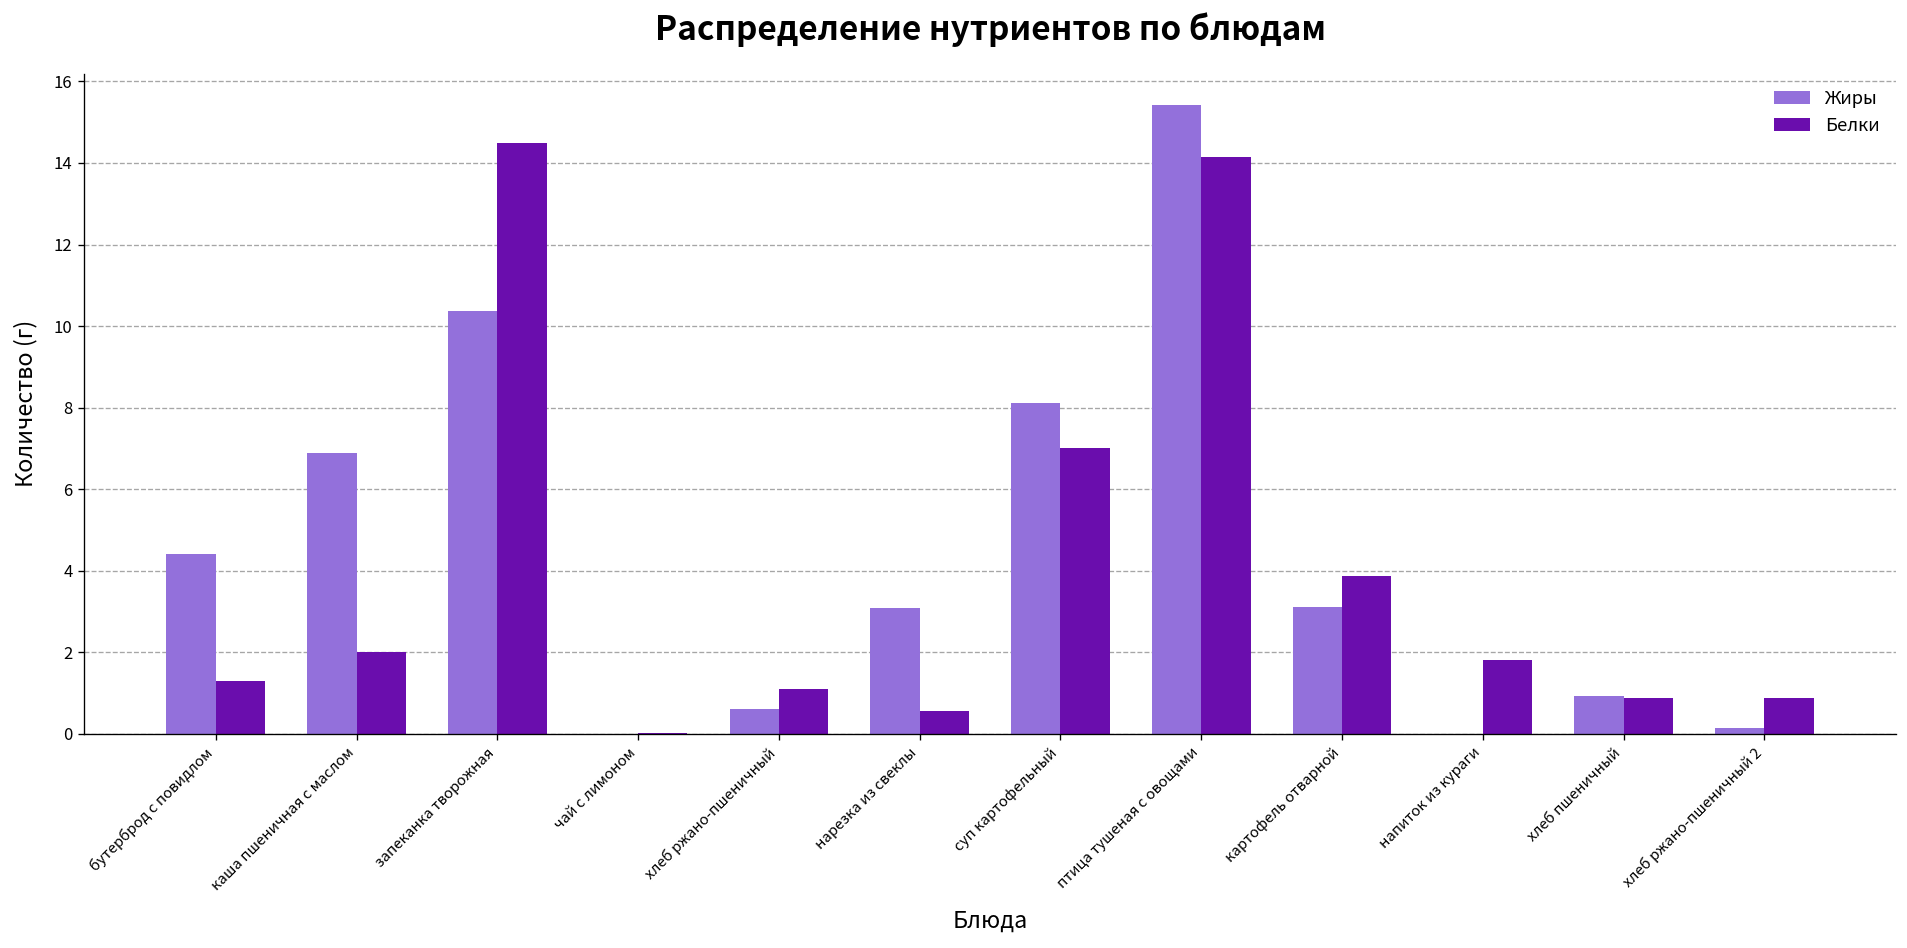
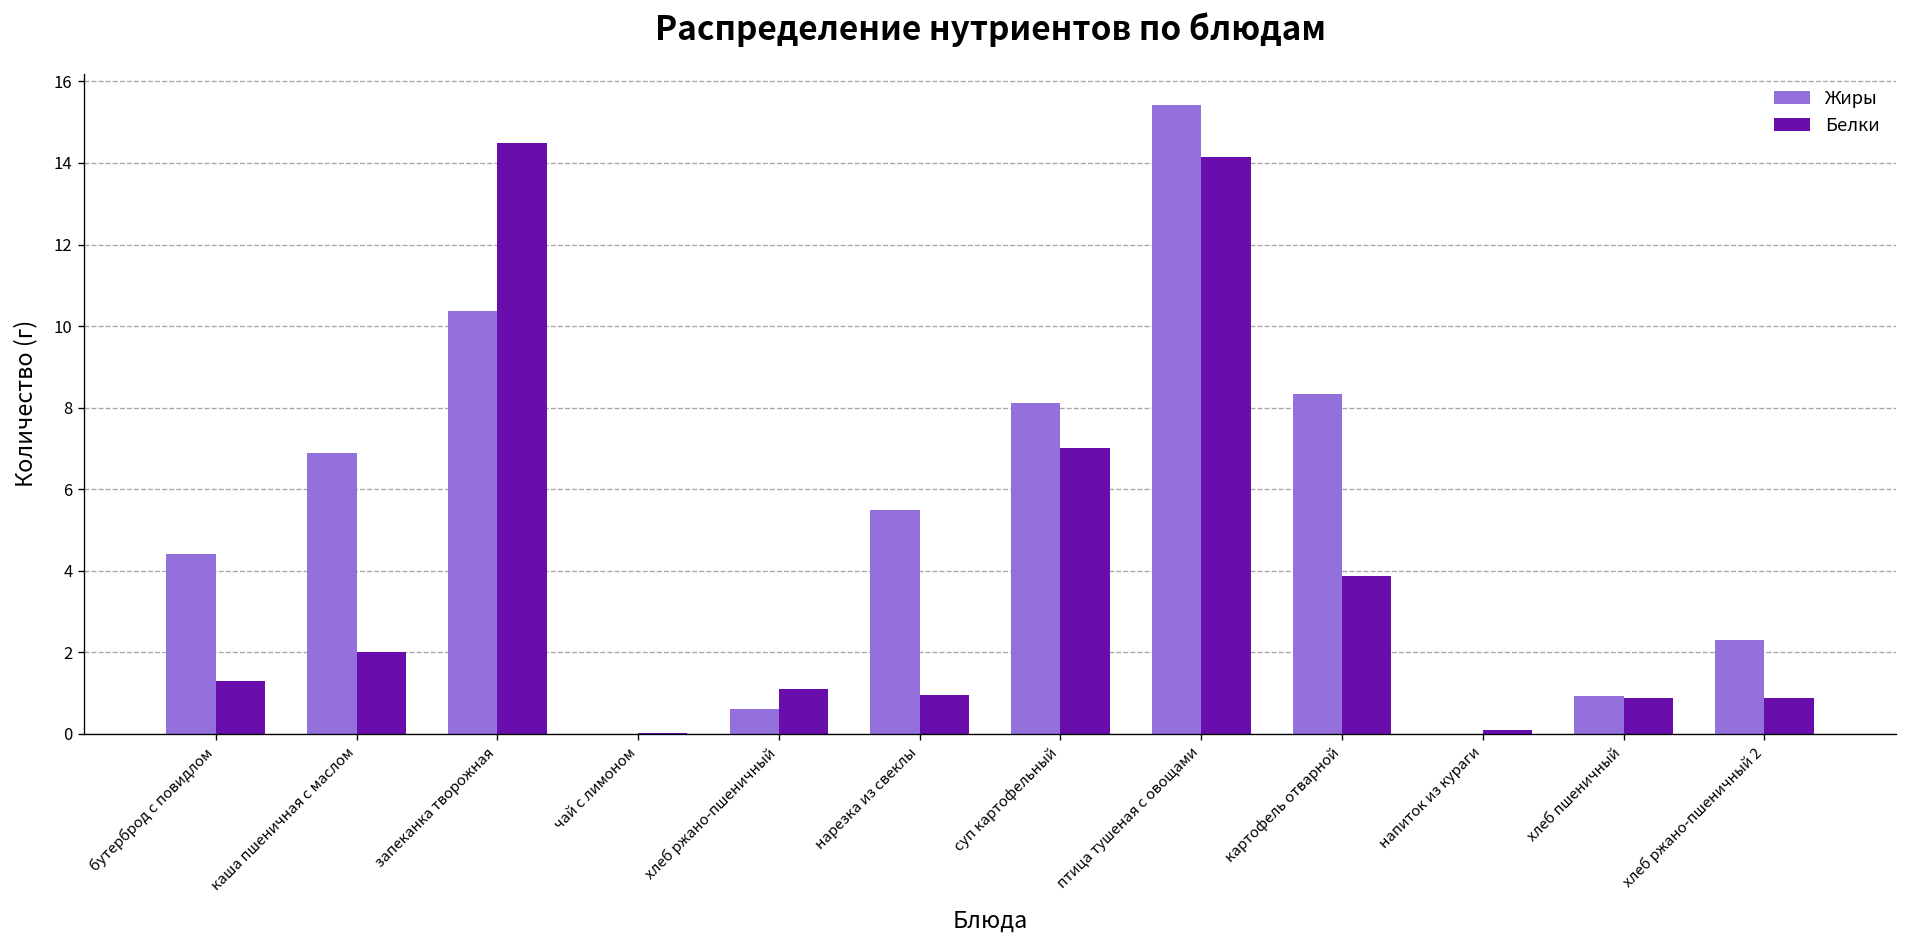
Жиры, нарезка из свеклы: 3.1 -> 5.5
Белки, нарезка из свеклы: 0.6 -> 1.0
Жиры, картофель отварной: 3.1 -> 8.3
Белки, напиток из кураги: 1.8 -> 0.1
Жиры, хлеб ржано-пшеничный 2: 0.2 -> 2.3
